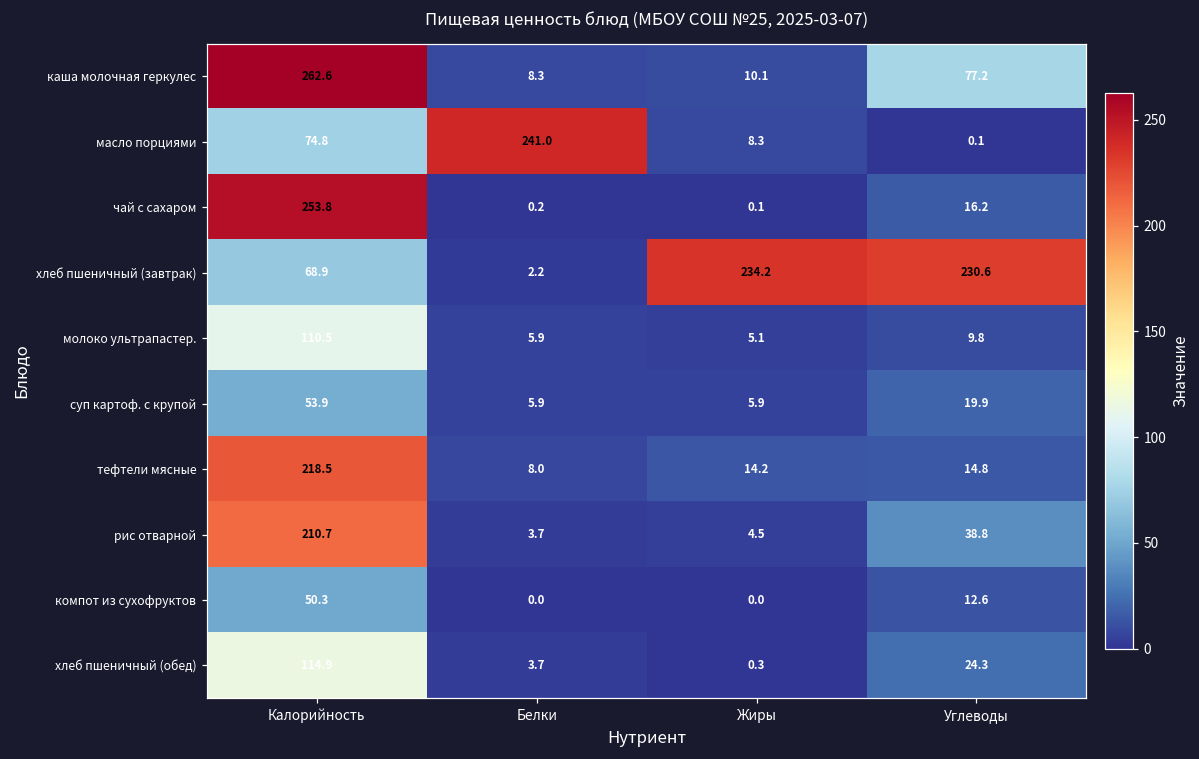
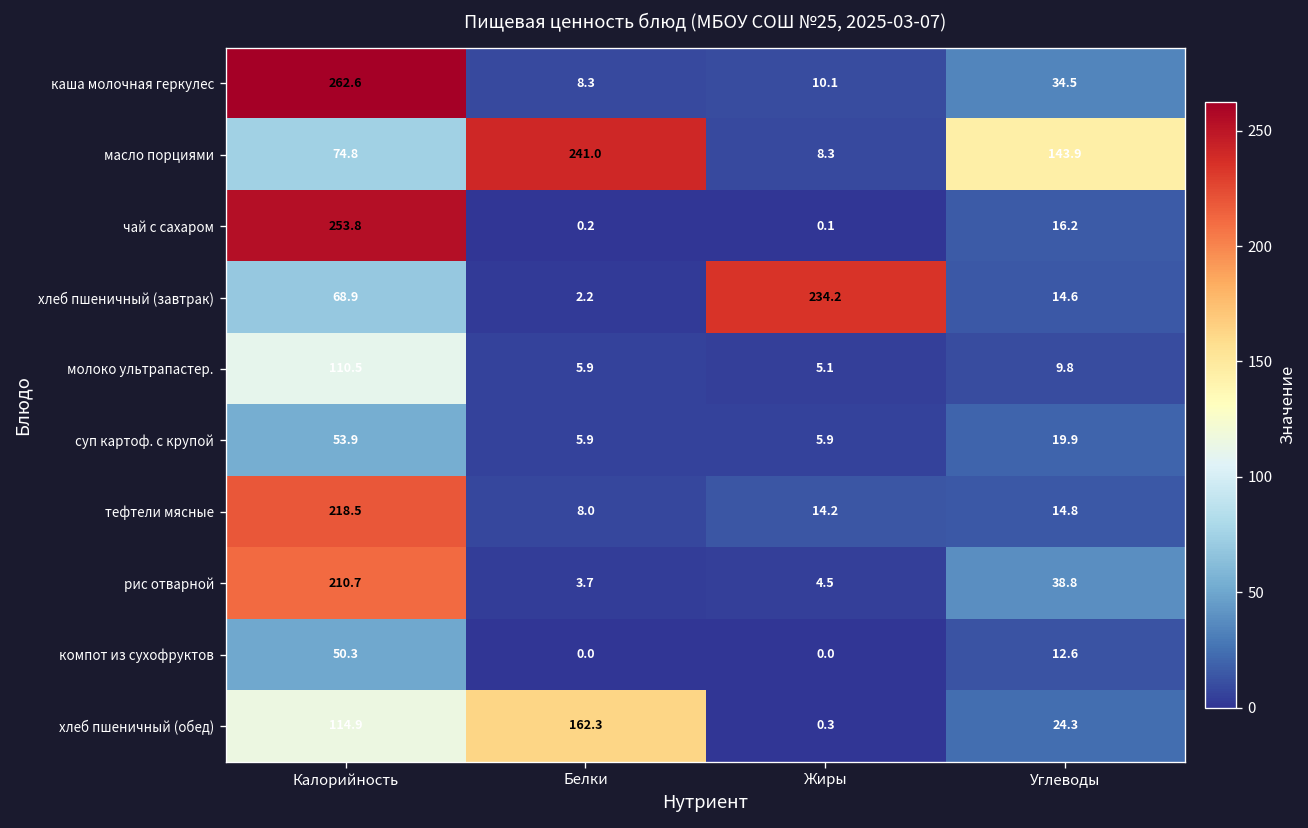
каша молочная геркулес, Углеводы: 77.2 -> 34.5
масло порциями, Углеводы: 0.1 -> 143.9
хлеб пшеничный (завтрак), Углеводы: 230.6 -> 14.6
хлеб пшеничный (обед), Белки: 3.7 -> 162.3
